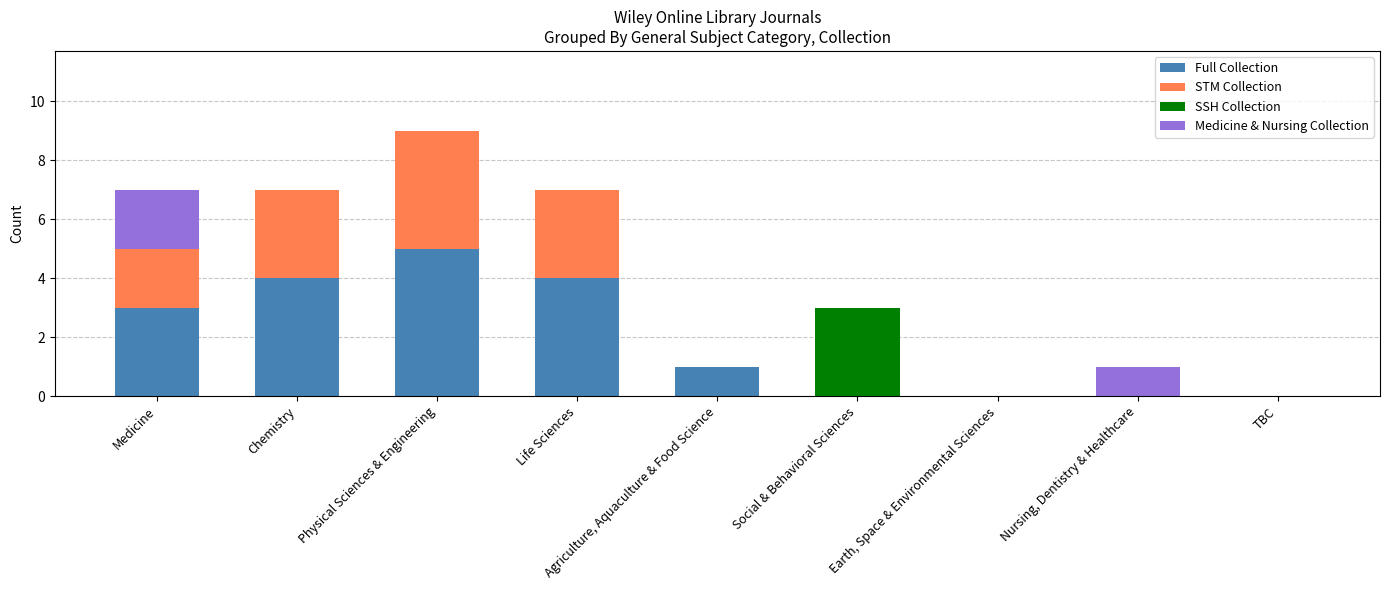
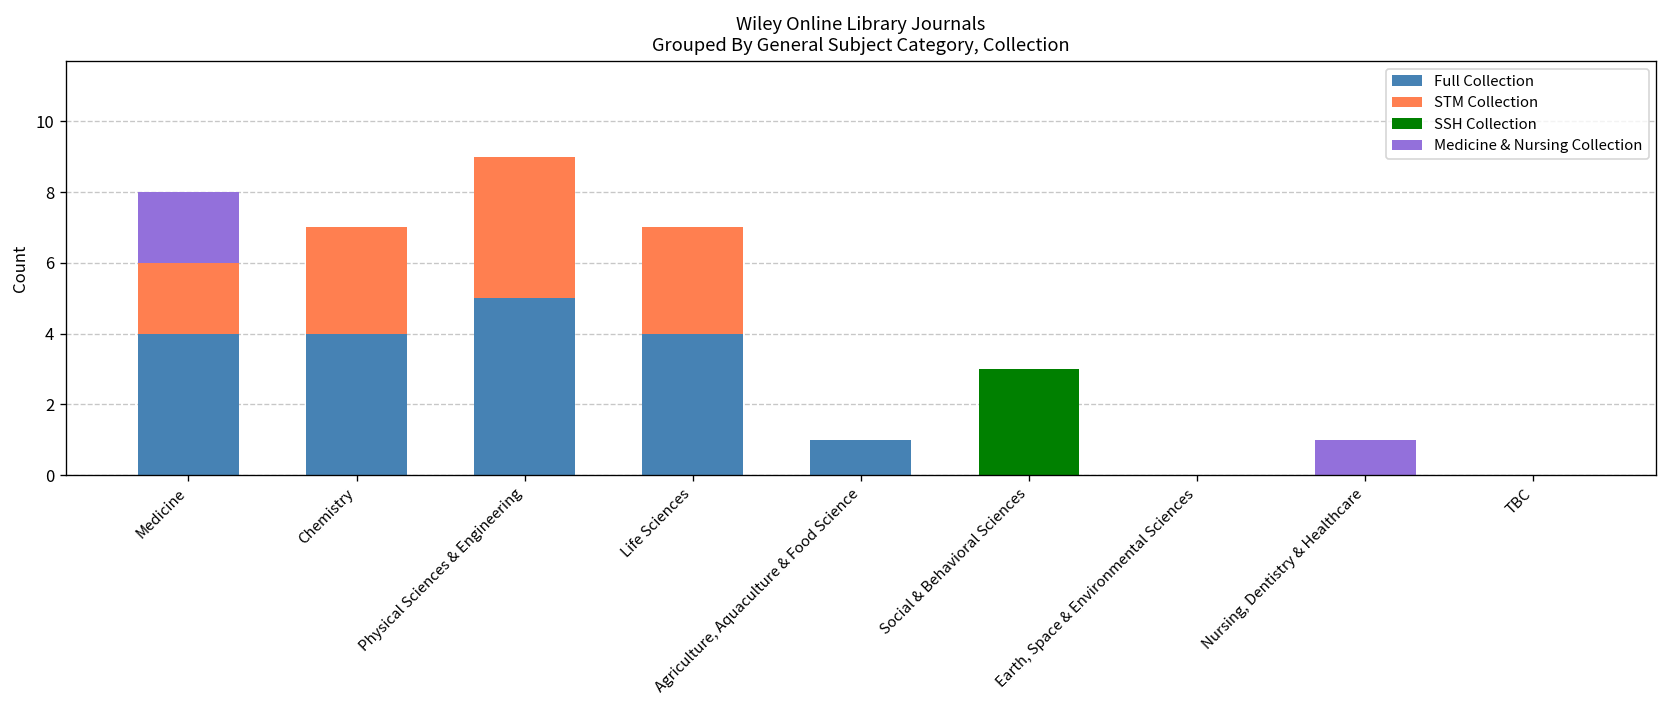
Full Collection, Medicine: 3 -> 4
